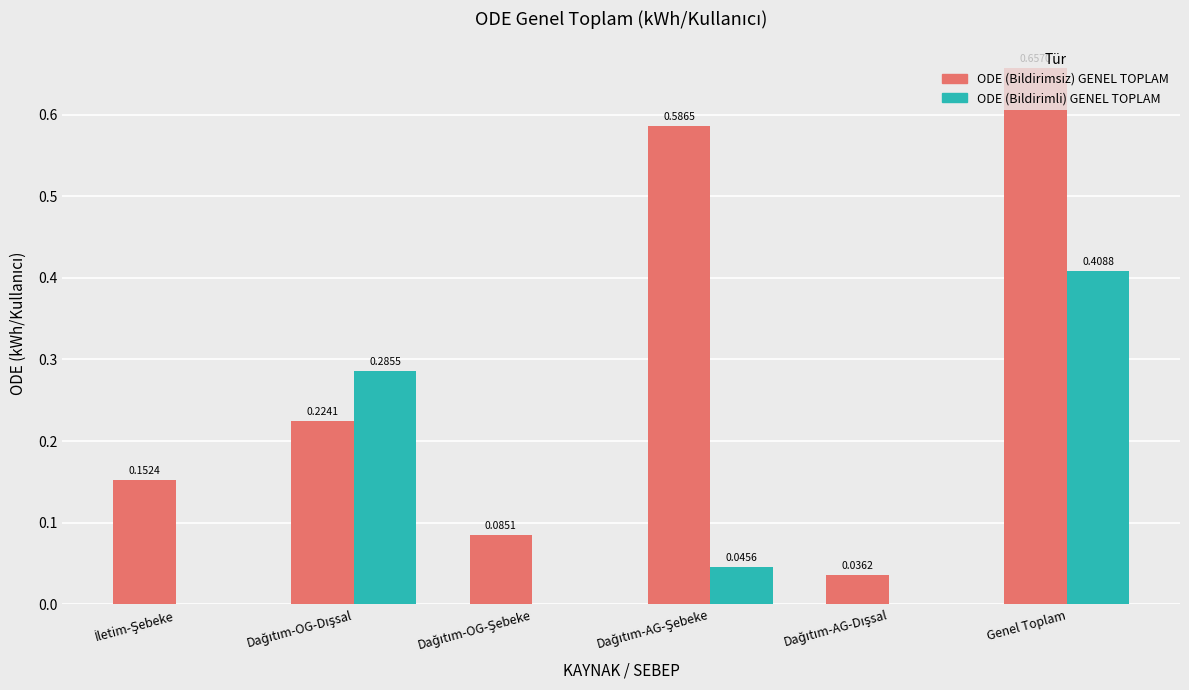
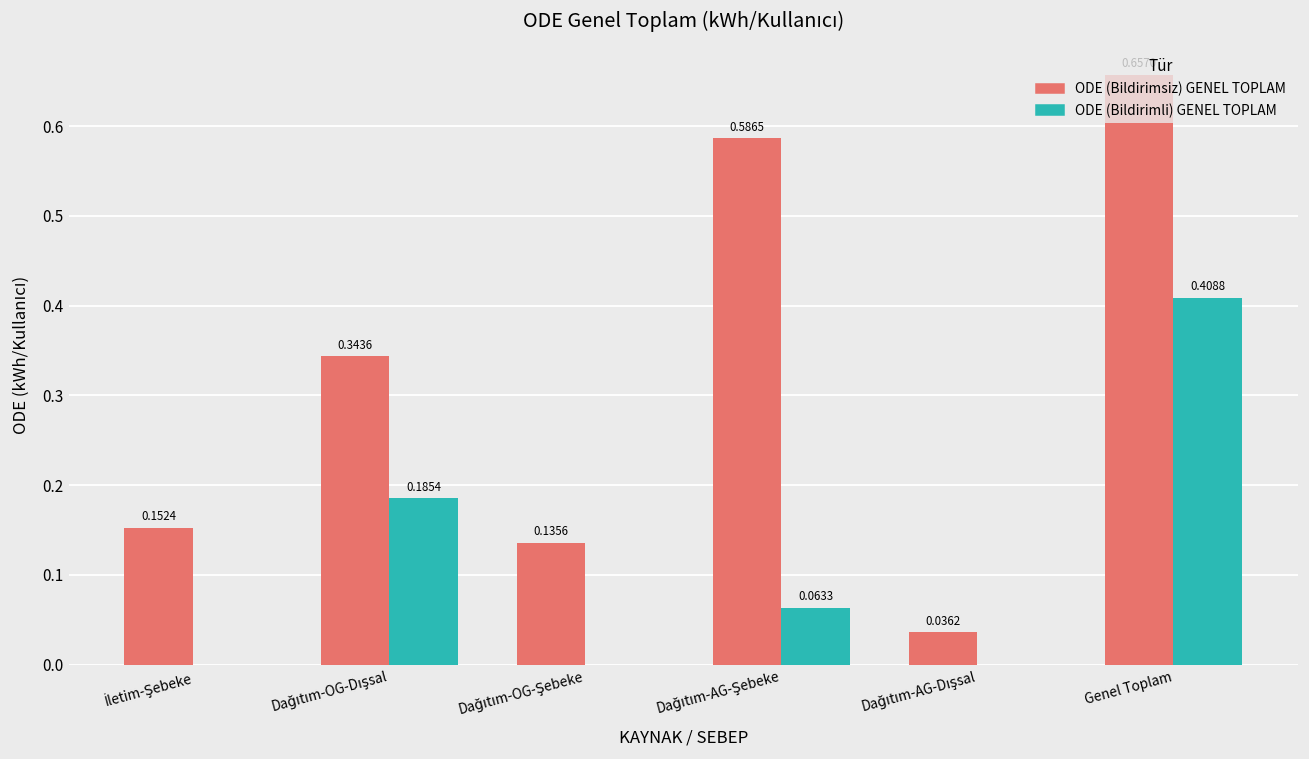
ODE (Bildirimsiz) GENEL TOPLAM, Dağıtım-OG-Dışsal: 0.2241 -> 0.3436
ODE (Bildirimli) GENEL TOPLAM, Dağıtım-OG-Dışsal: 0.2855 -> 0.1854
ODE (Bildirimsiz) GENEL TOPLAM, Dağıtım-OG-Şebeke: 0.0851 -> 0.1356
ODE (Bildirimli) GENEL TOPLAM, Dağıtım-AG-Şebeke: 0.0456 -> 0.0633
